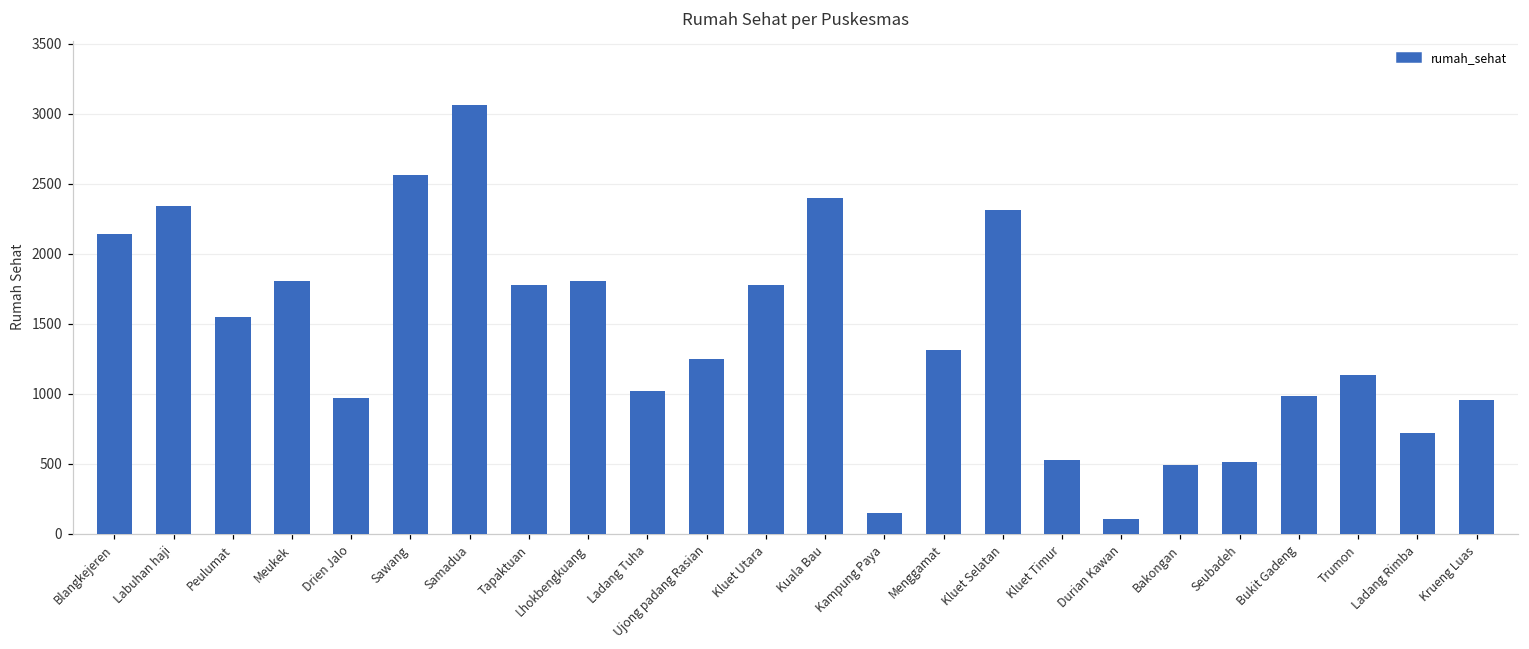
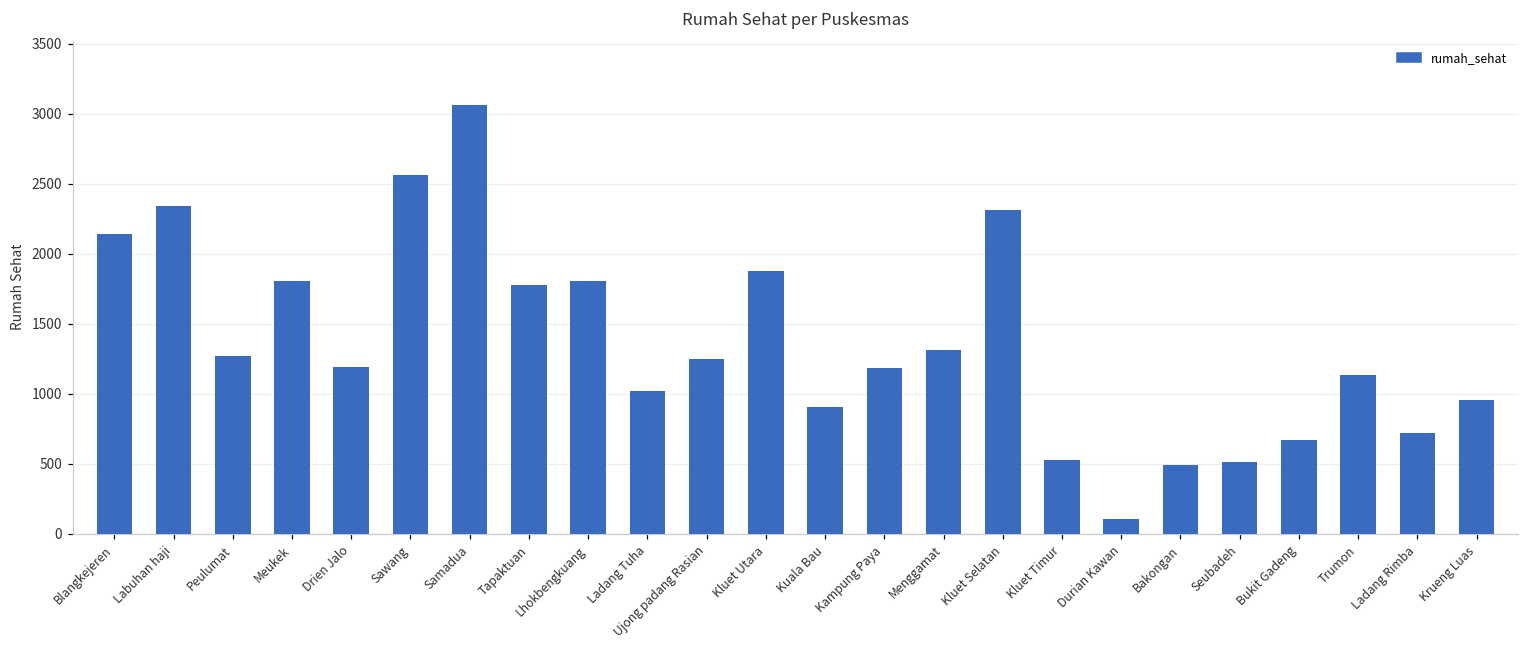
Peulumat: 1550 -> 1270
Drien Jalo: 970 -> 1190
Kluet Utara: 1780 -> 1880
Kuala Bau: 2400 -> 910
Kampung Paya: 150 -> 1180
Bukit Gadeng: 990 -> 670
